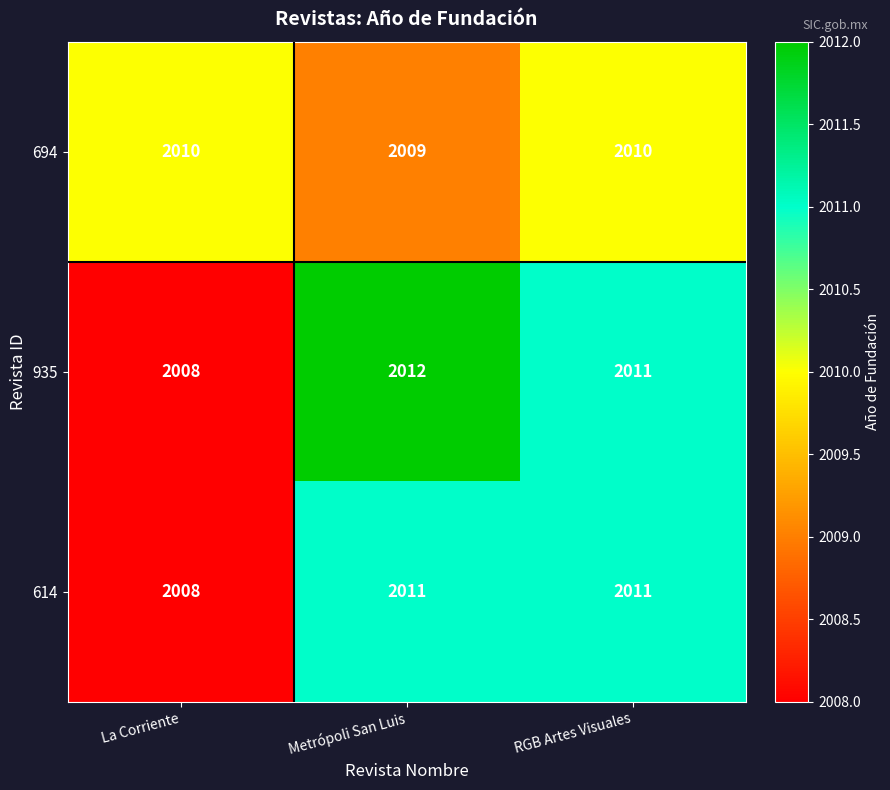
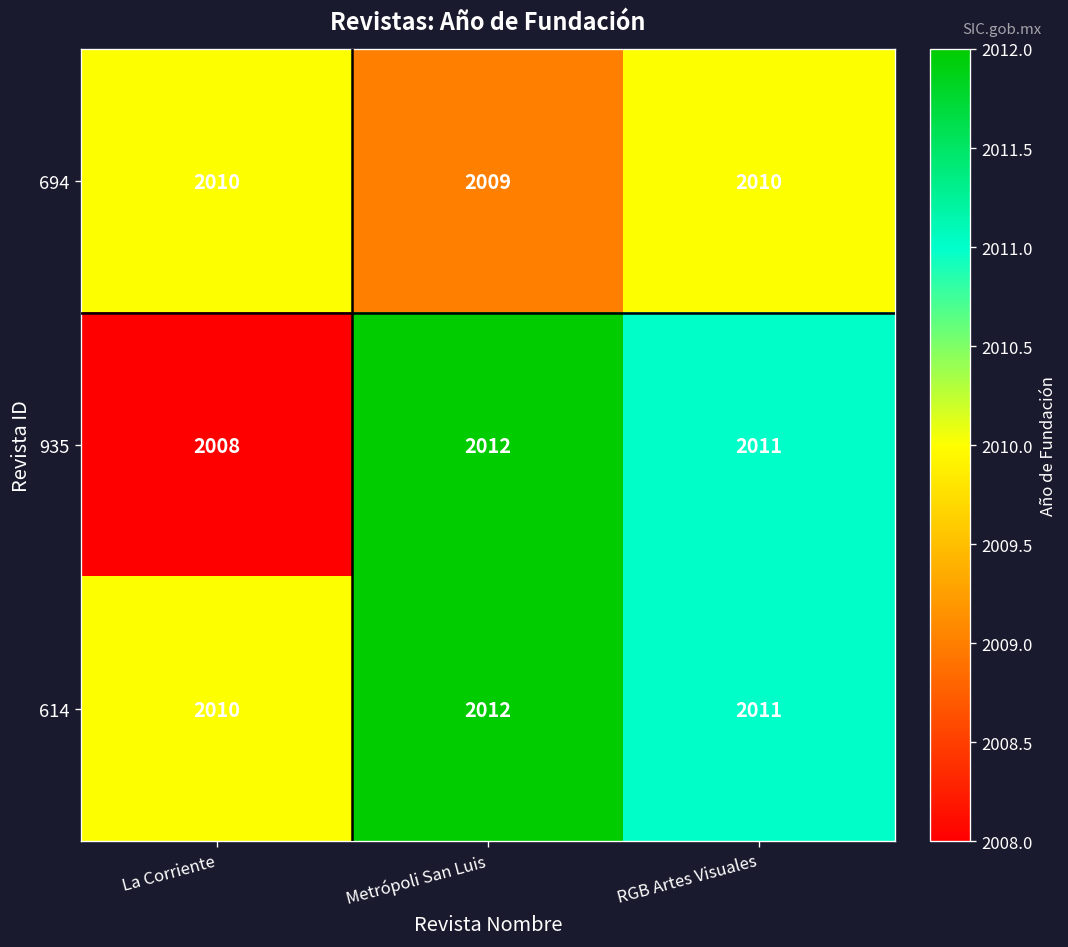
614, La Corriente: 2008 -> 2010
614, Metrópoli San Luis: 2011 -> 2012
